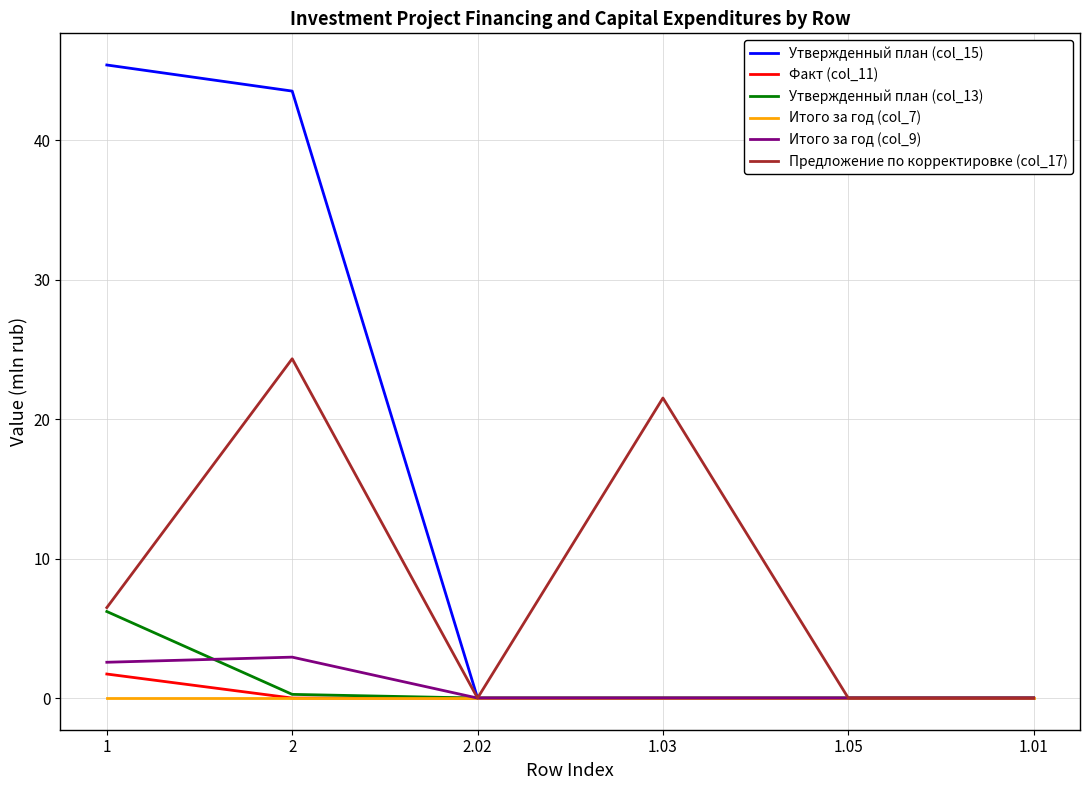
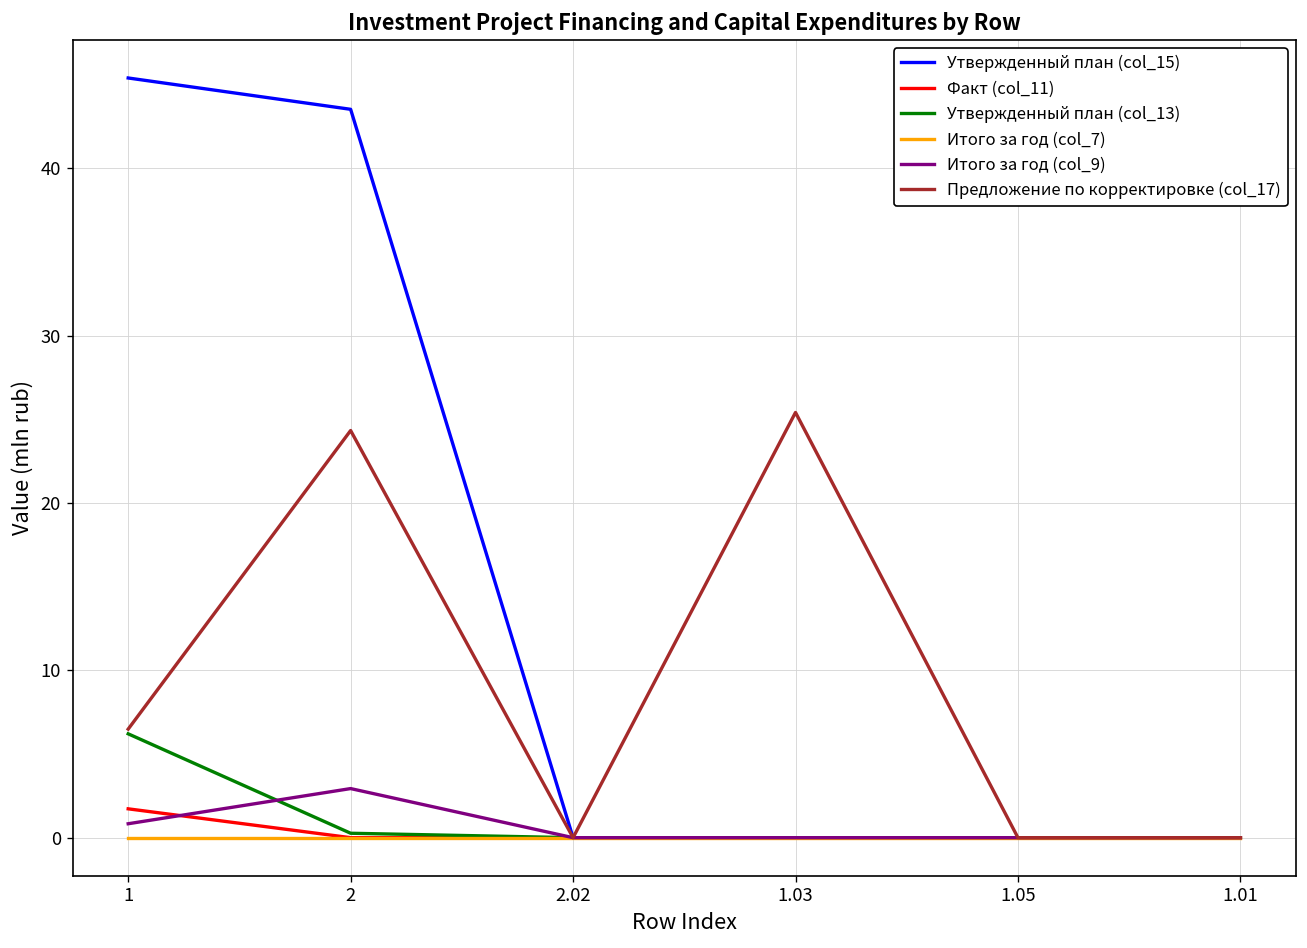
Итого за год (col_9), 1: 2.6 -> 0.8
Предложение по корректировке (col_17), 1.03: 21.5 -> 25.4
